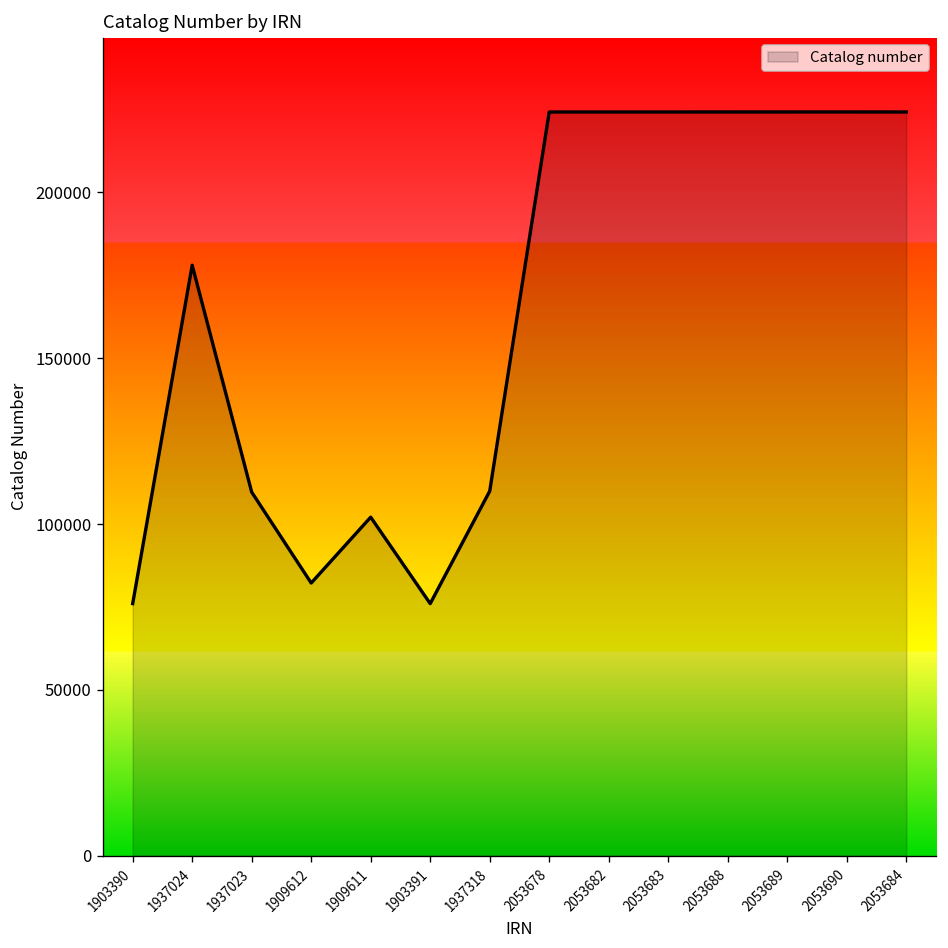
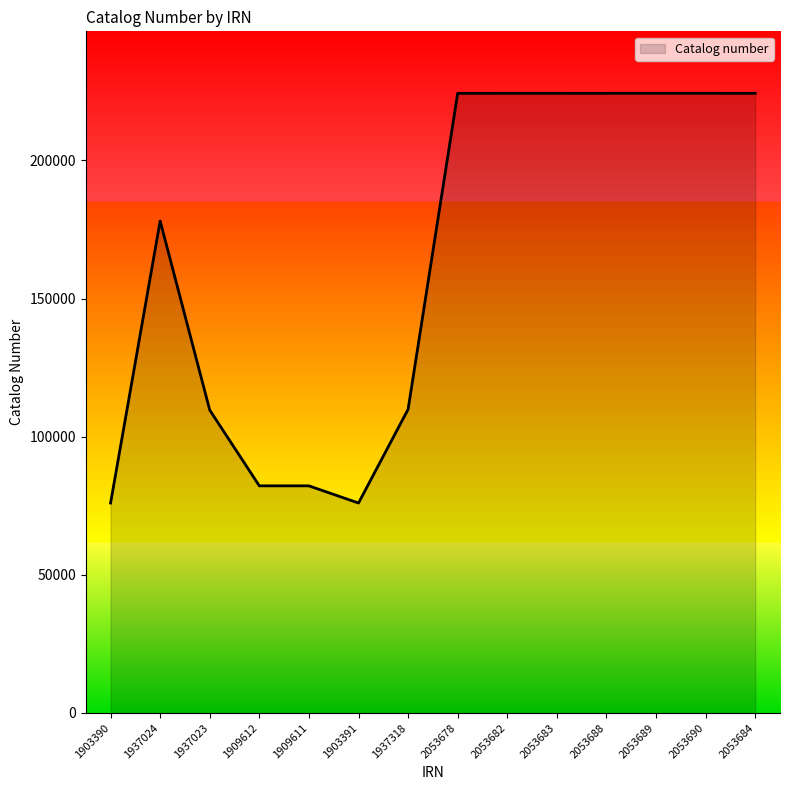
1909611: 102000 -> 82000
